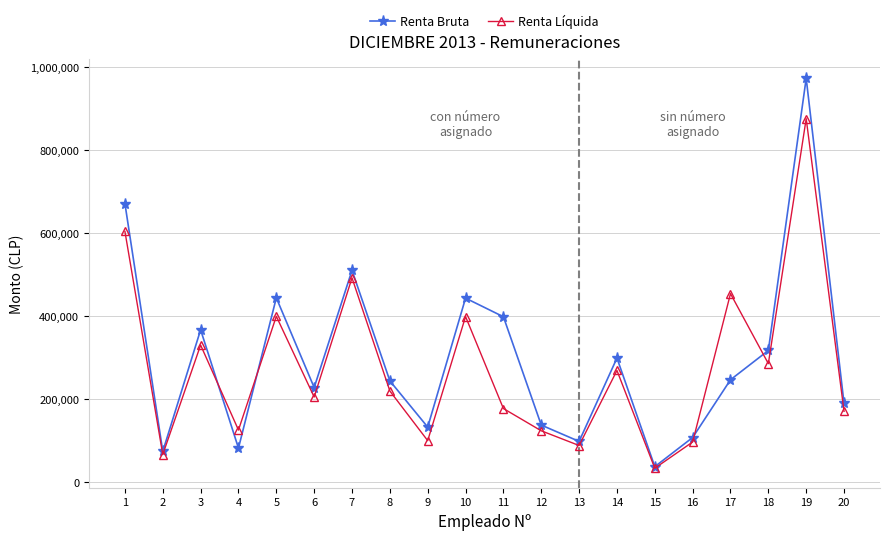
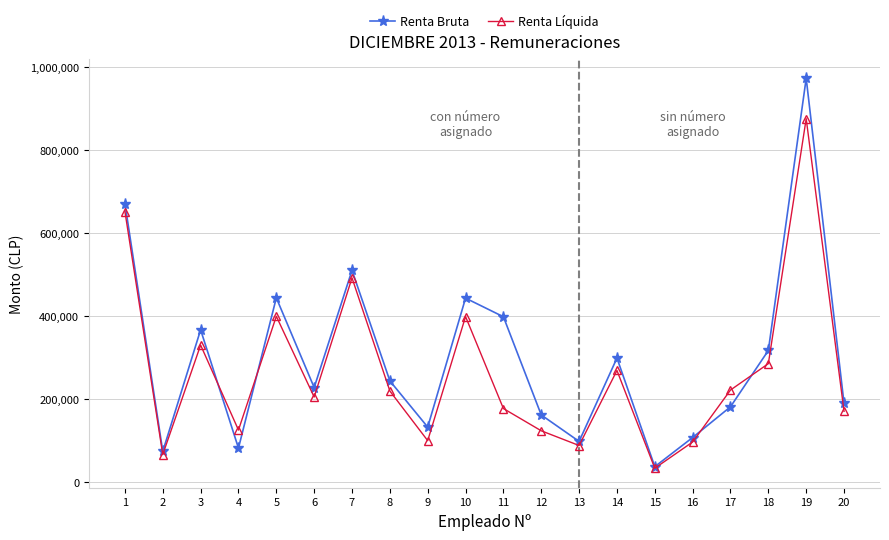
Renta Líquida, 1: 600,000 -> 650,000
Renta Bruta, 12: 140,000 -> 160,000
Renta Bruta, 17: 250,000 -> 180,000
Renta Líquida, 17: 450,000 -> 220,000
